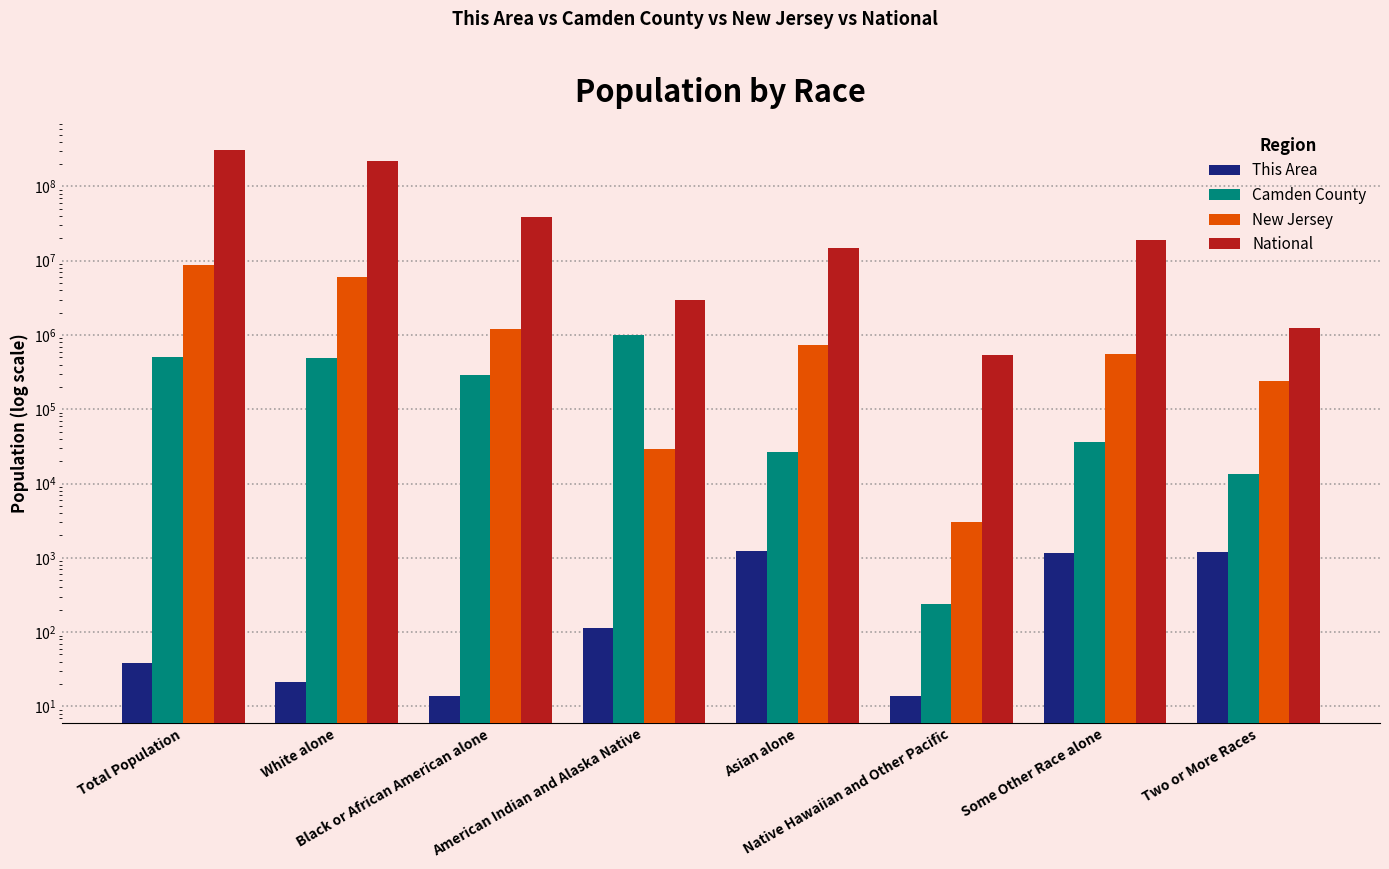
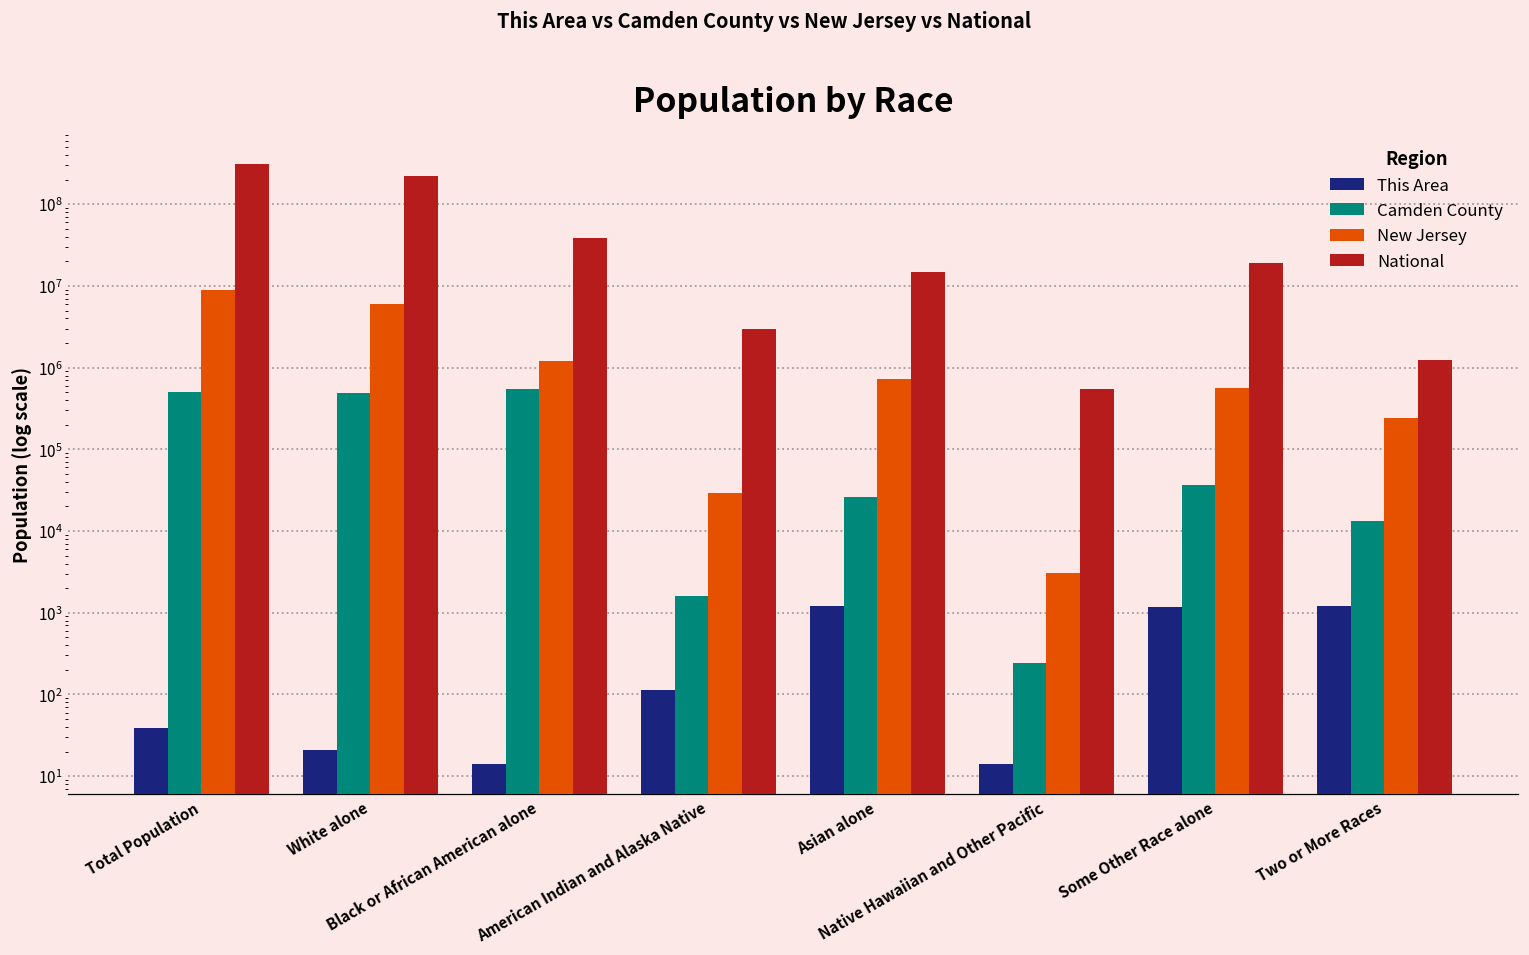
Camden County, Black or African American alone: 290000 -> 500000
Camden County, American Indian and Alaska Native: 1000000 -> 1600
